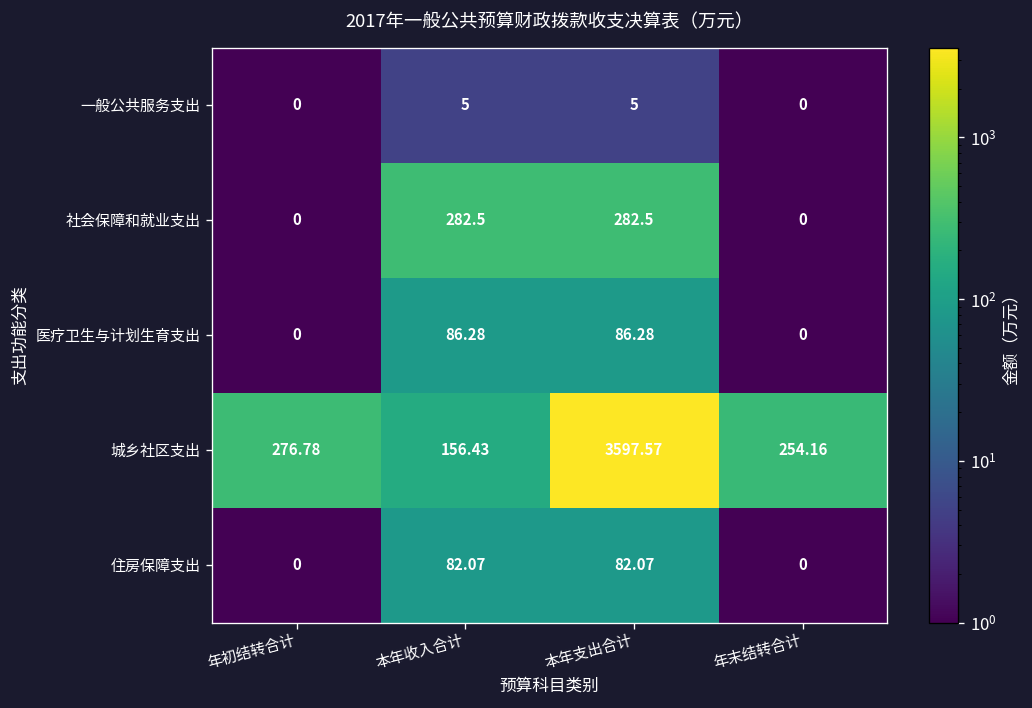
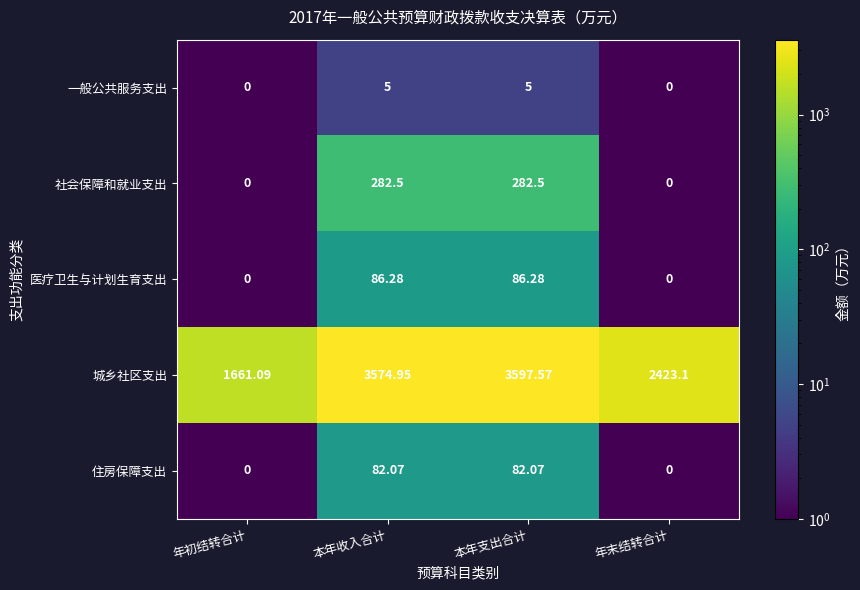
城乡社区支出, 年初结转合计: 276.78 -> 1661.09
城乡社区支出, 本年收入合计: 156.43 -> 3574.95
城乡社区支出, 年末结转合计: 254.16 -> 2423.1
